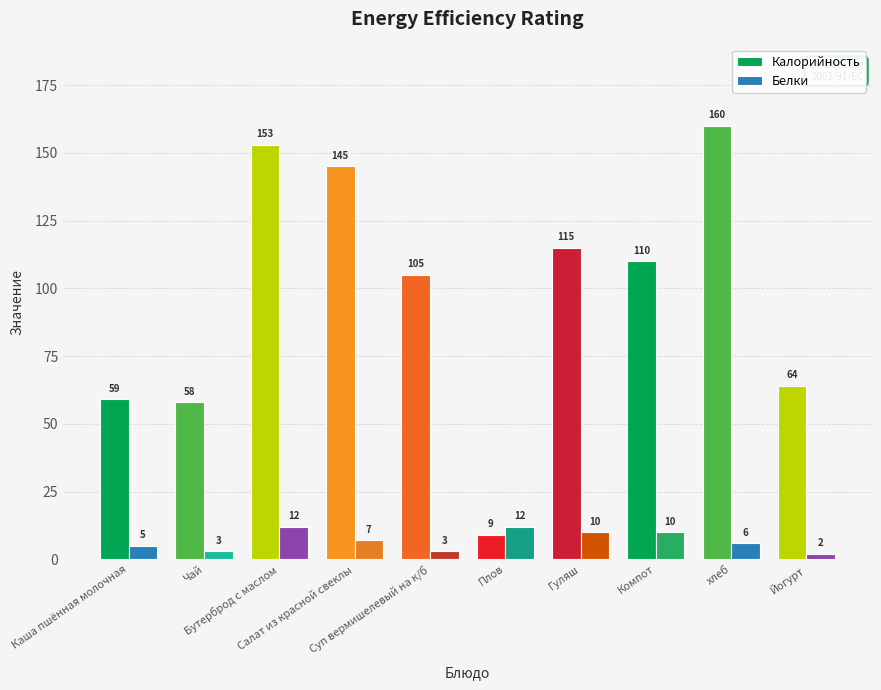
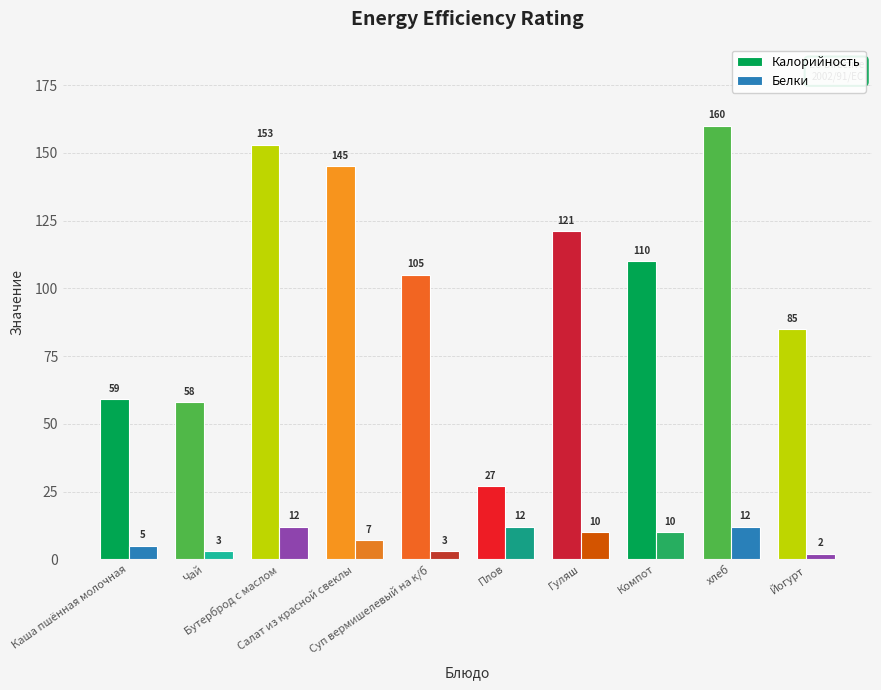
Калорийность, Плов: 9 -> 27
Калорийность, Гуляш: 115 -> 121
Белки, хлеб: 6 -> 12
Калорийность, Йогурт: 64 -> 85
